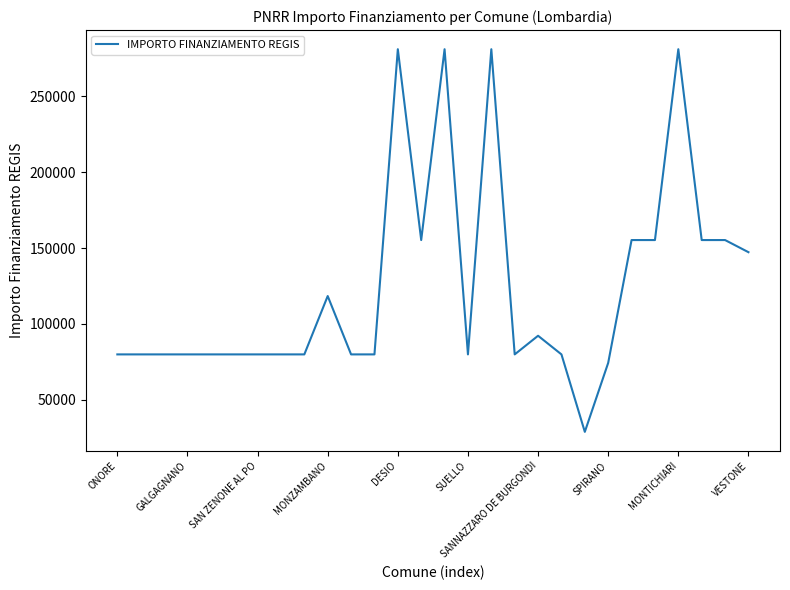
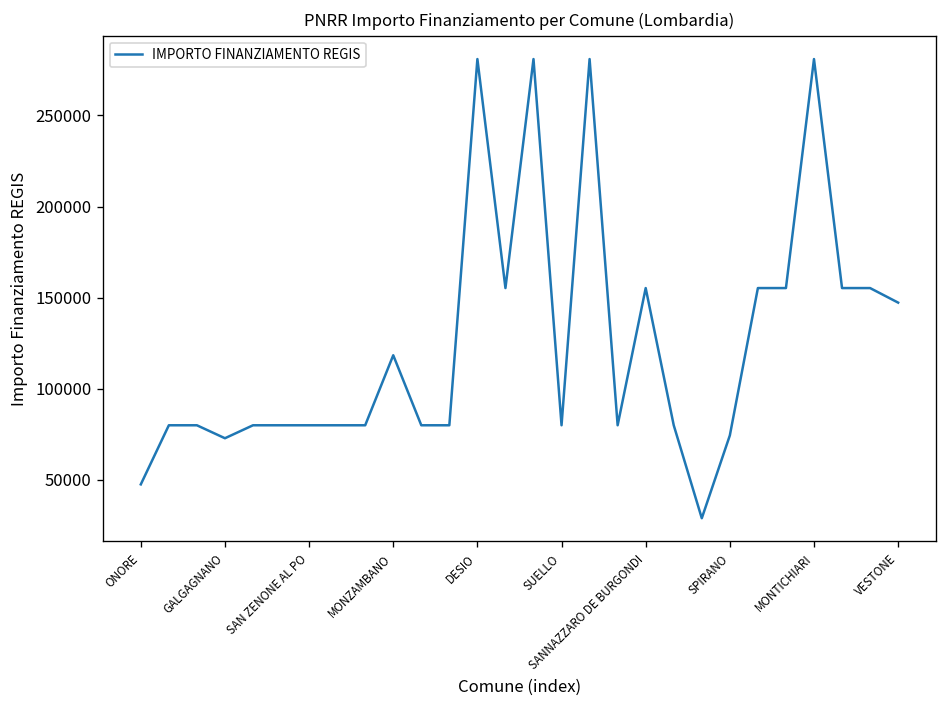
ONORE: 80000 -> 47000
GALGAGNANO: 80000 -> 73000
SANNAZZARO DE BURGONDI: 92000 -> 155000
